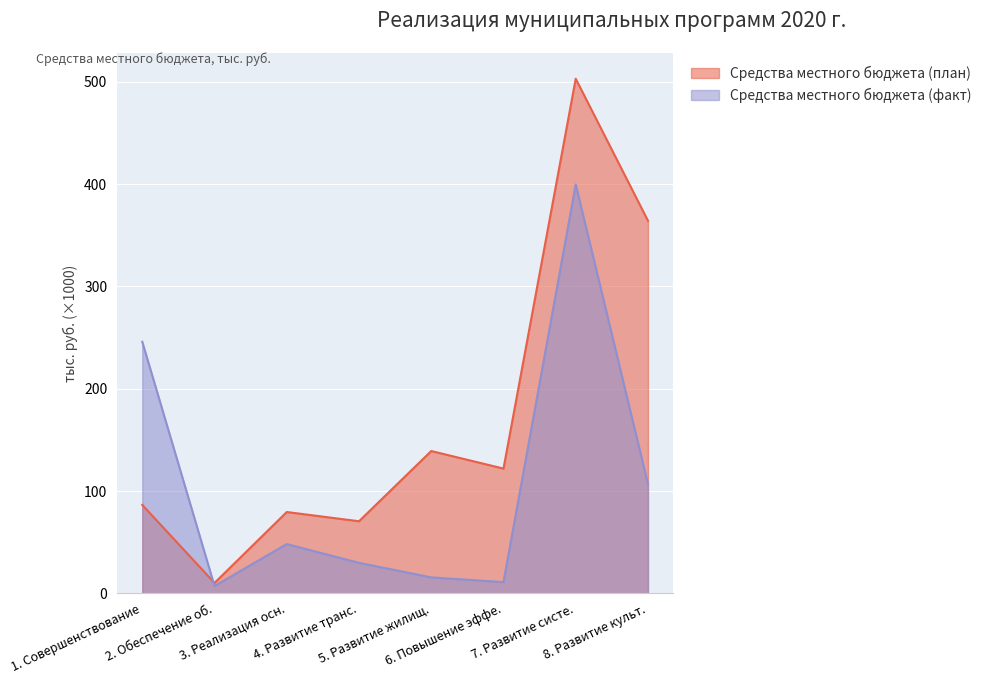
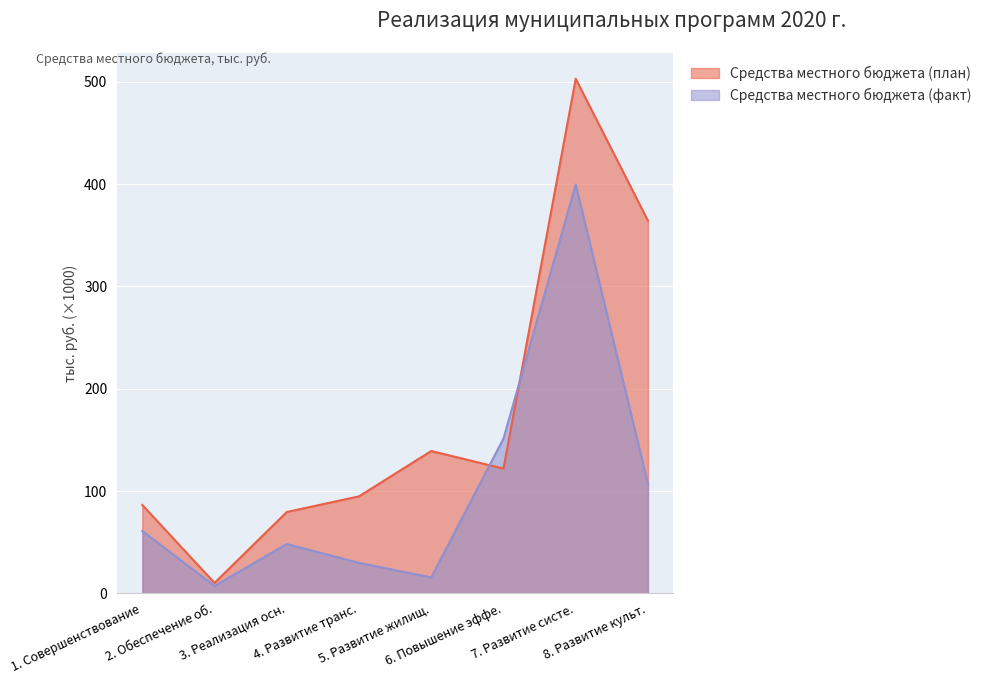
Средства местного бюджета (факт), 1. Совершенствование: 246 -> 61
Средства местного бюджета (план), 4. Развитие транс.: 71 -> 95
Средства местного бюджета (факт), 6. Повышение эффе.: 11 -> 151
